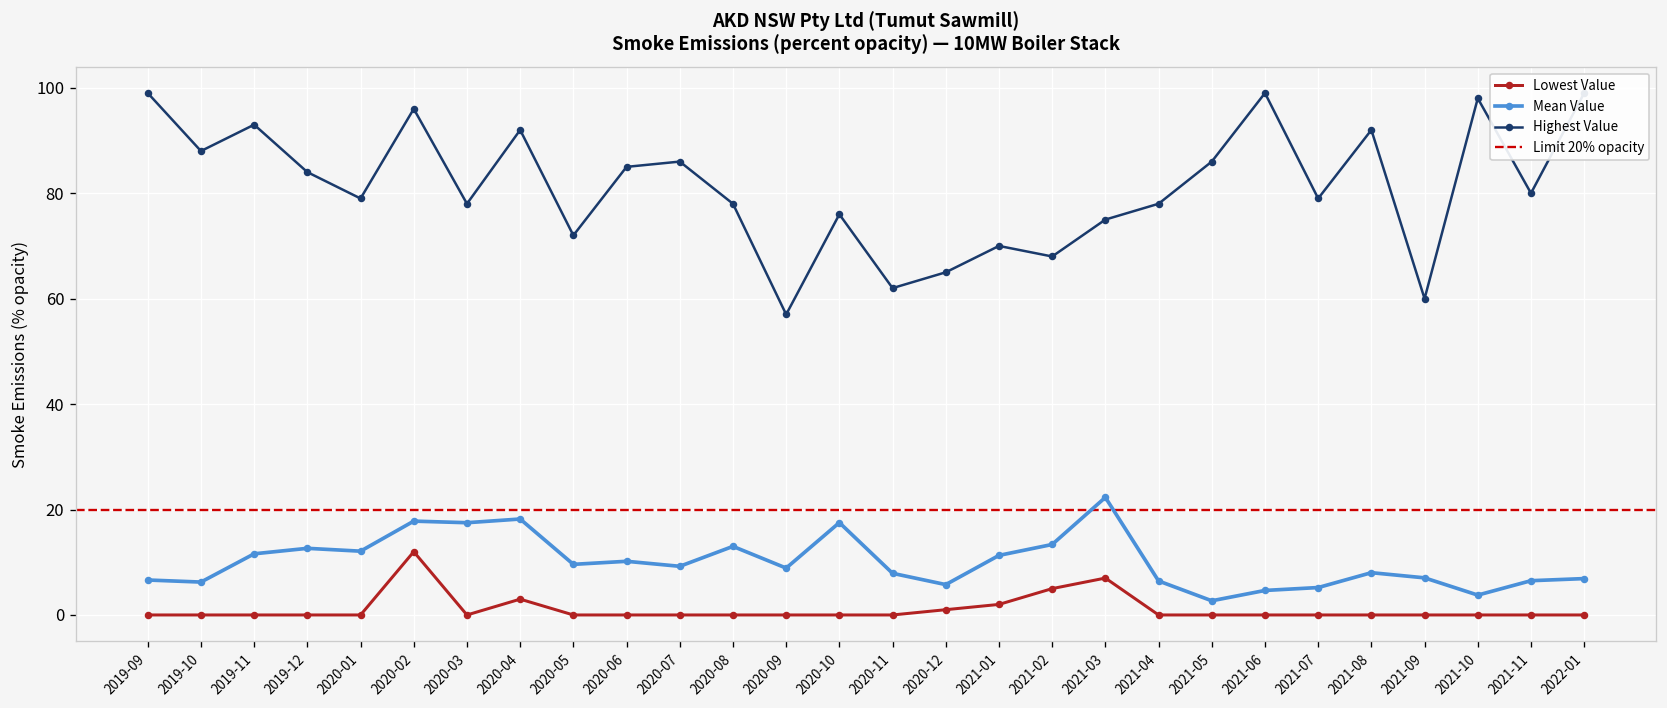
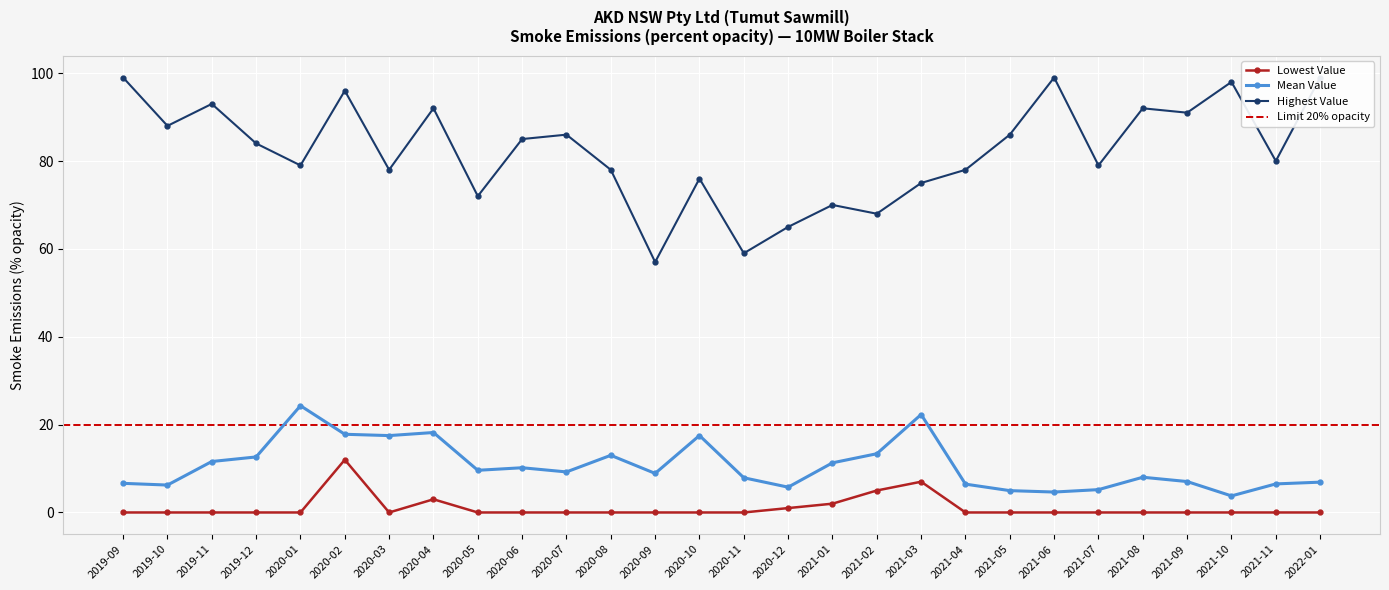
Mean Value, 2020-01: 12 -> 24
Highest Value, 2020-11: 62 -> 59
Mean Value, 2021-05: 3 -> 5
Highest Value, 2021-09: 60 -> 91
